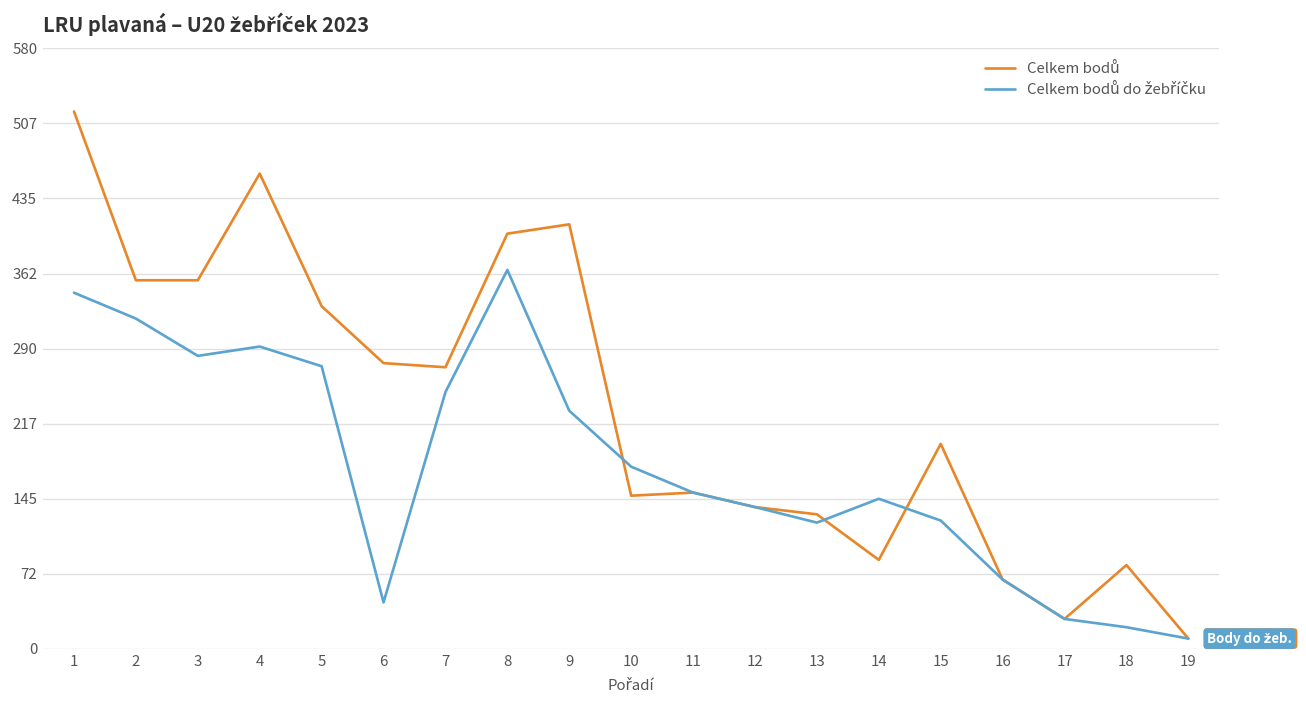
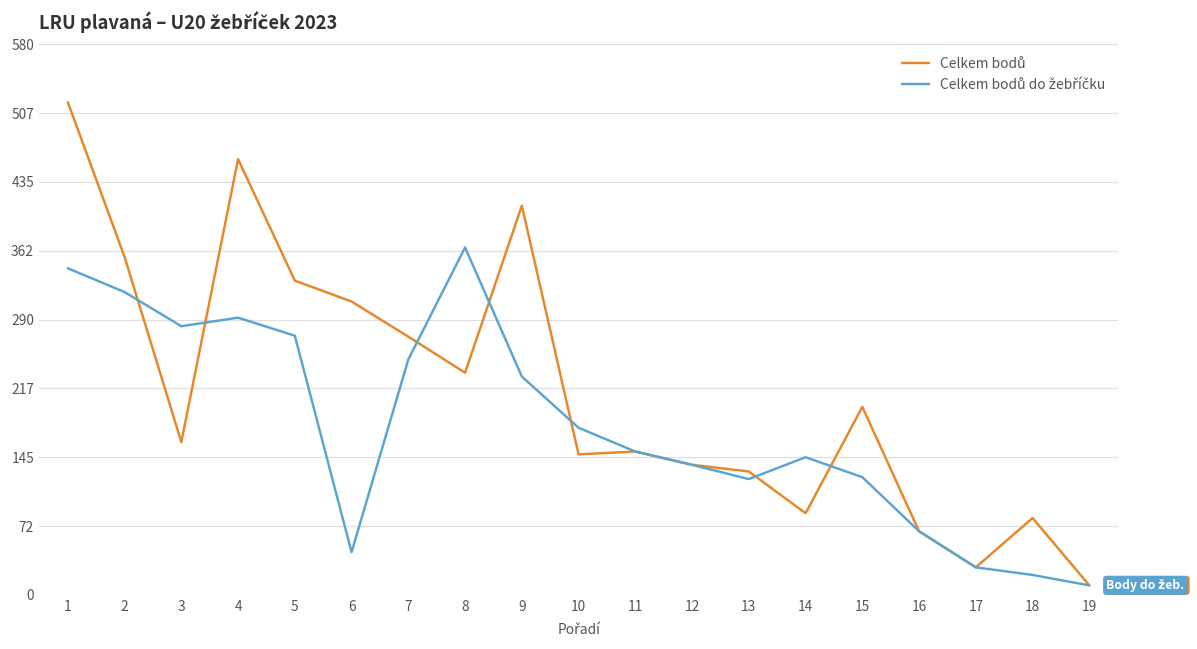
Celkem bodů, 3: 360 -> 160
Celkem bodů, 6: 280 -> 310
Celkem bodů, 8: 400 -> 230
